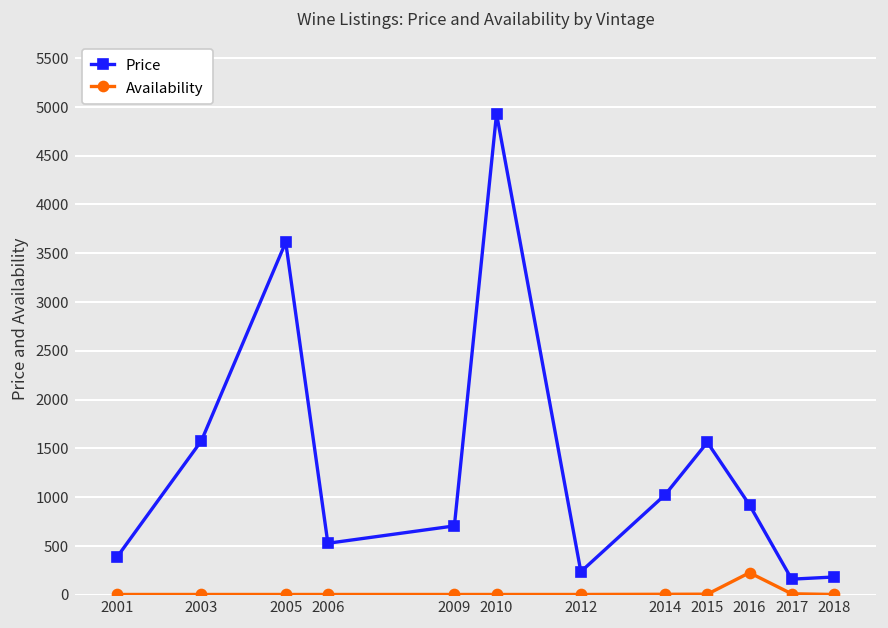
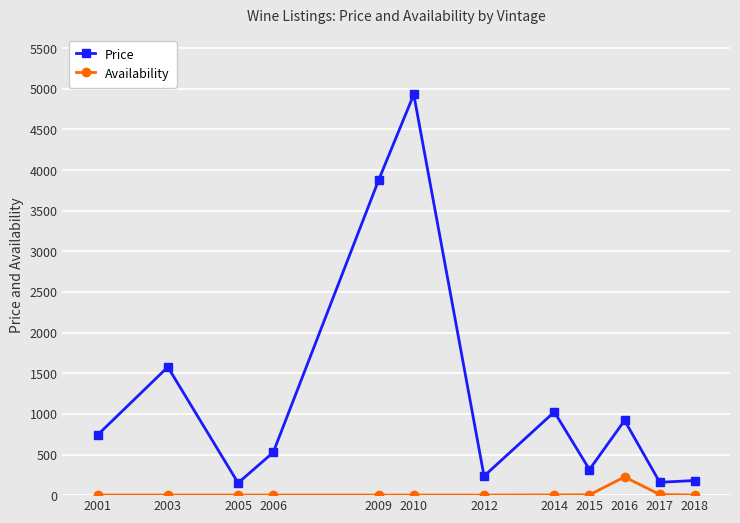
Price, 2001: 400 -> 700
Price, 2005: 3600 -> 200
Price, 2009: 700 -> 3900
Price, 2015: 1600 -> 300
